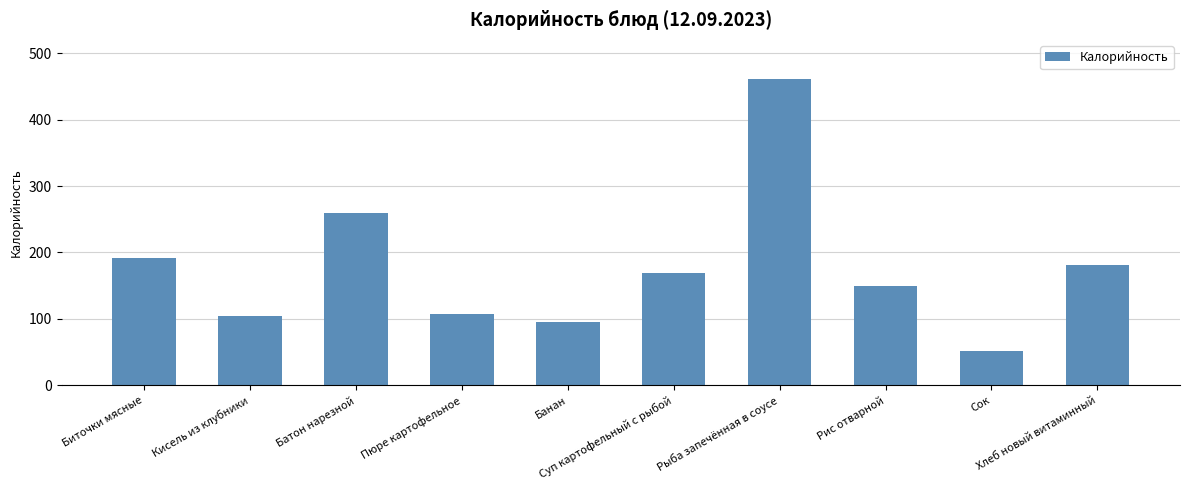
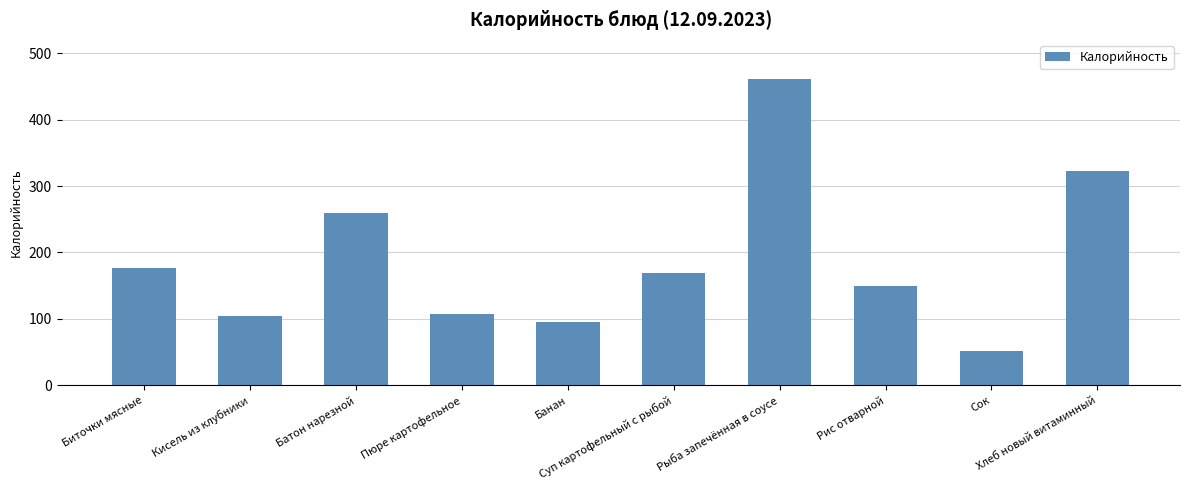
Биточки мясные: 190 -> 180
Хлеб новый витаминный: 180 -> 320
